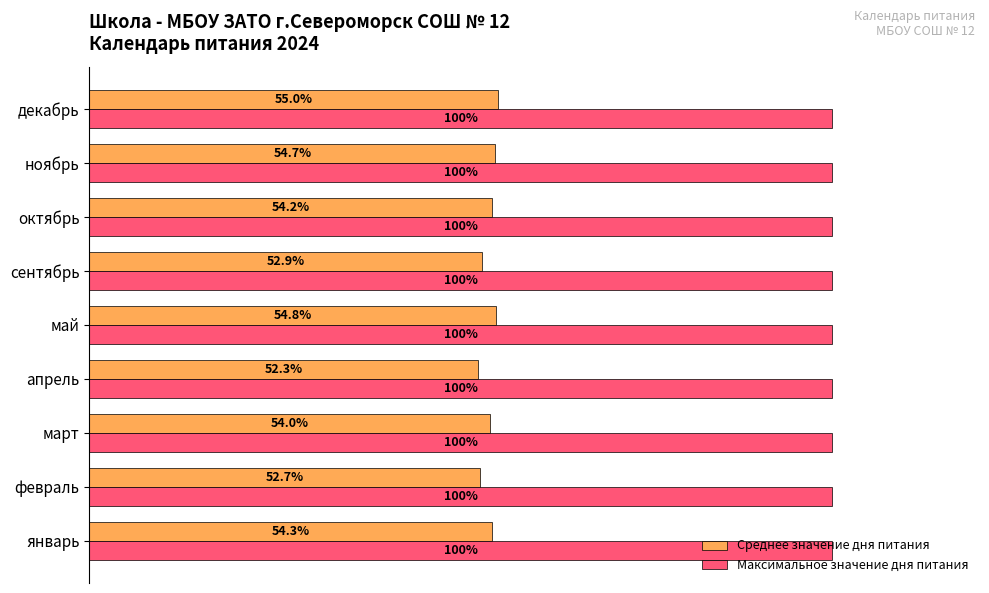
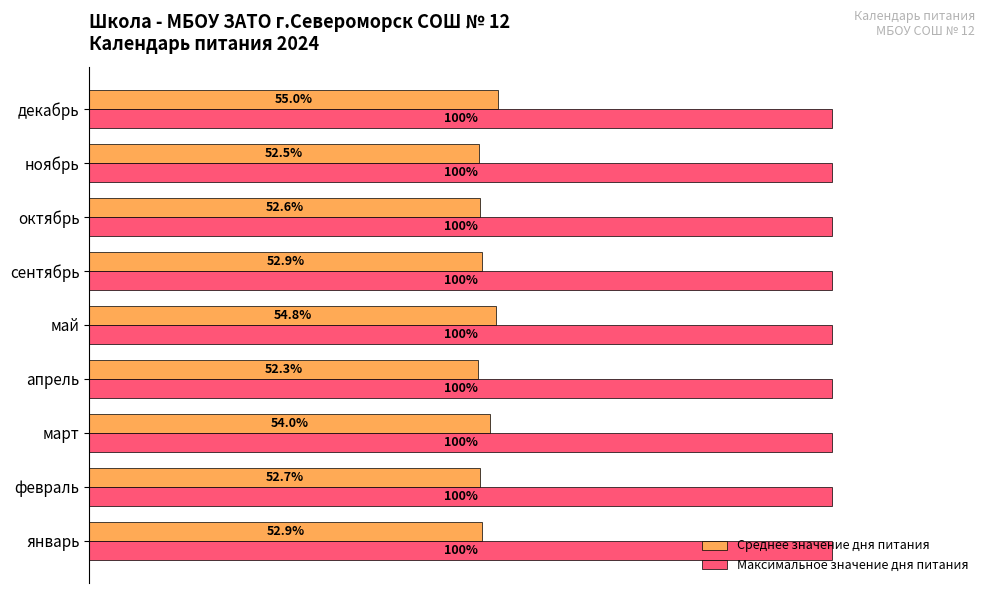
Среднее значение дня питания, ноябрь: 54.7% -> 52.5%
Среднее значение дня питания, октябрь: 54.2% -> 52.6%
Среднее значение дня питания, январь: 54.3% -> 52.9%
